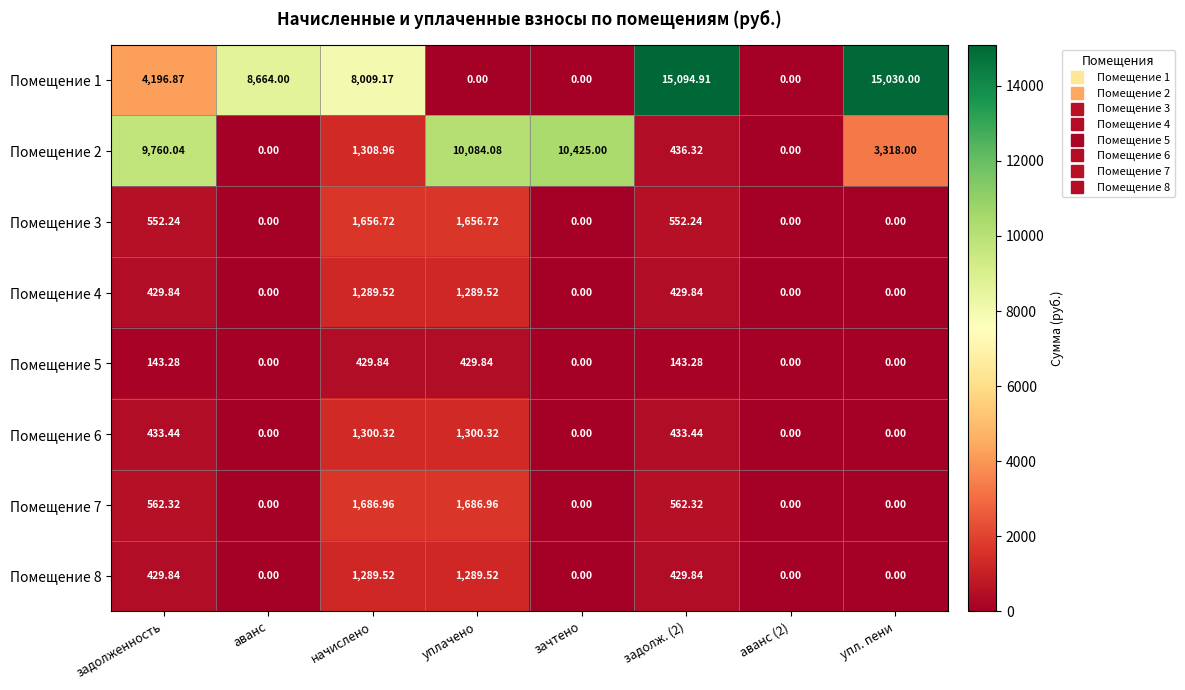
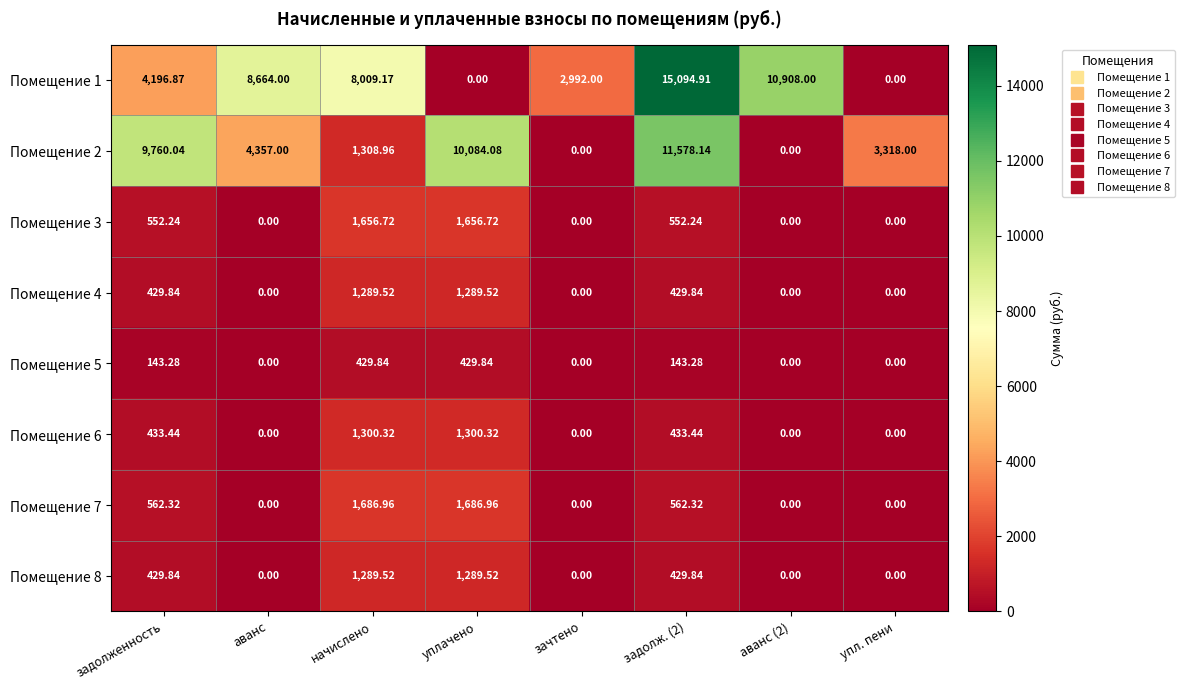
Помещение 1, зачтено: 0.00 -> 2,992.00
Помещение 1, аванс (2): 0.00 -> 10,908.00
Помещение 1, упл. пени: 15,030.00 -> 0.00
Помещение 2, аванс: 0.00 -> 4,357.00
Помещение 2, зачтено: 10,425.00 -> 0.00
Помещение 2, задолж. (2): 436.32 -> 11,578.14
